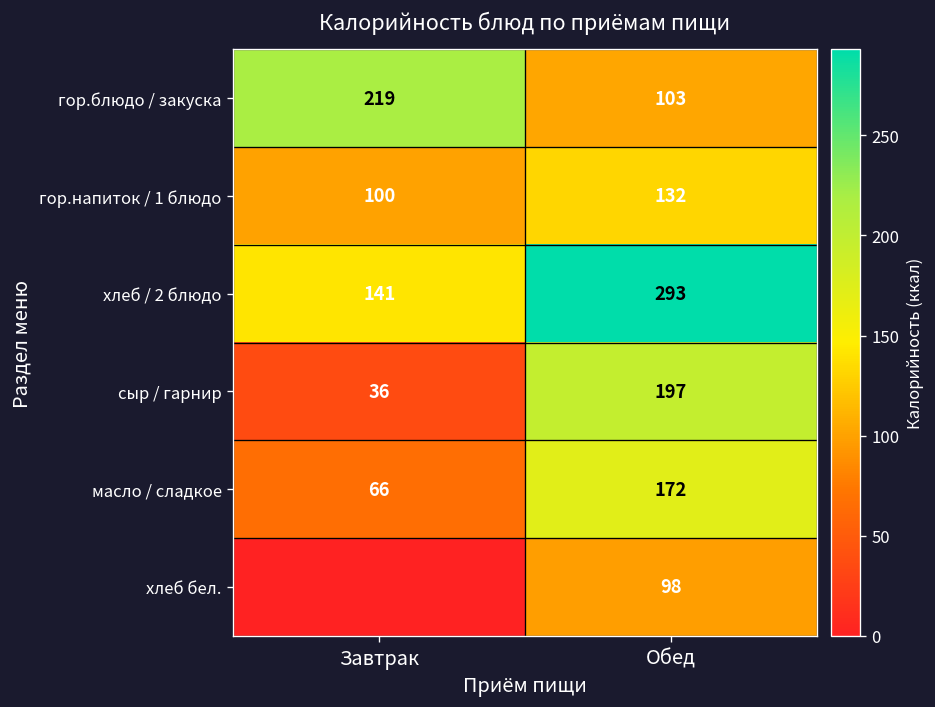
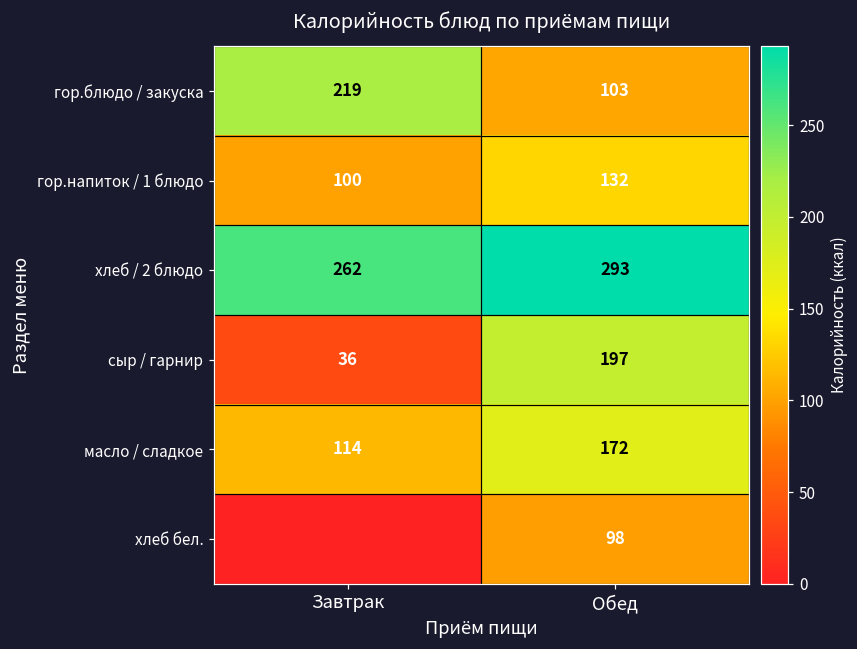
хлеб / 2 блюдо, Завтрак: 141 -> 262
масло / сладкое, Завтрак: 66 -> 114
